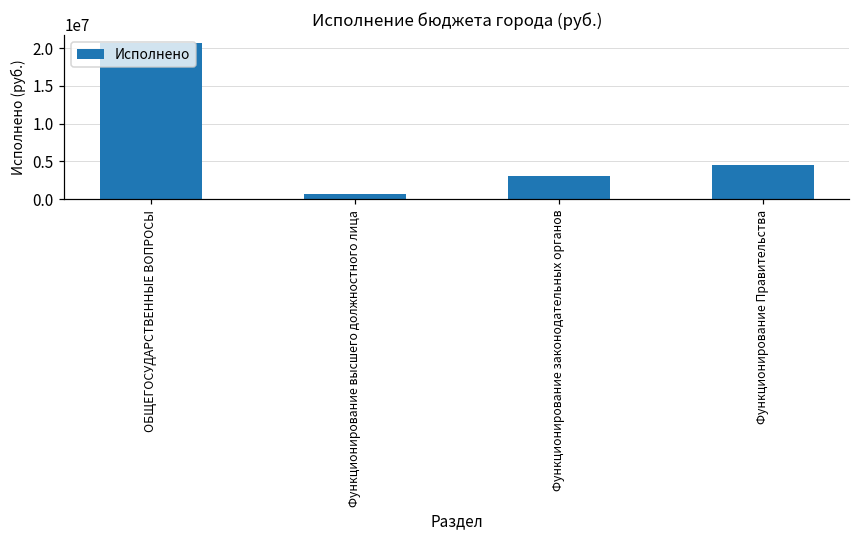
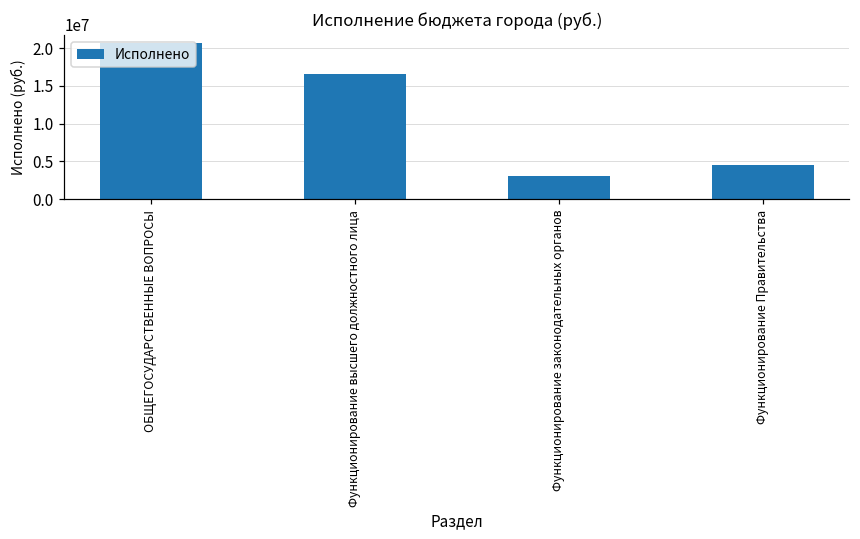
Функционирование высшего должностного лица: 1000000 -> 17000000
